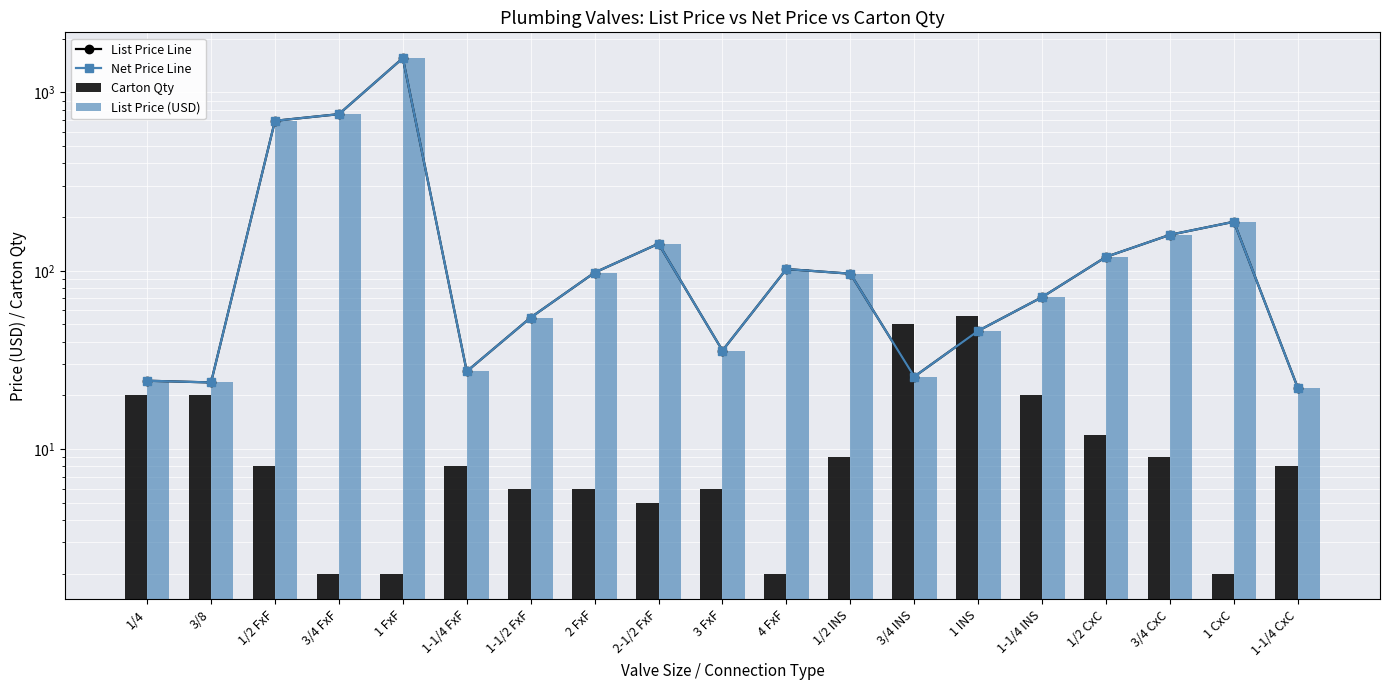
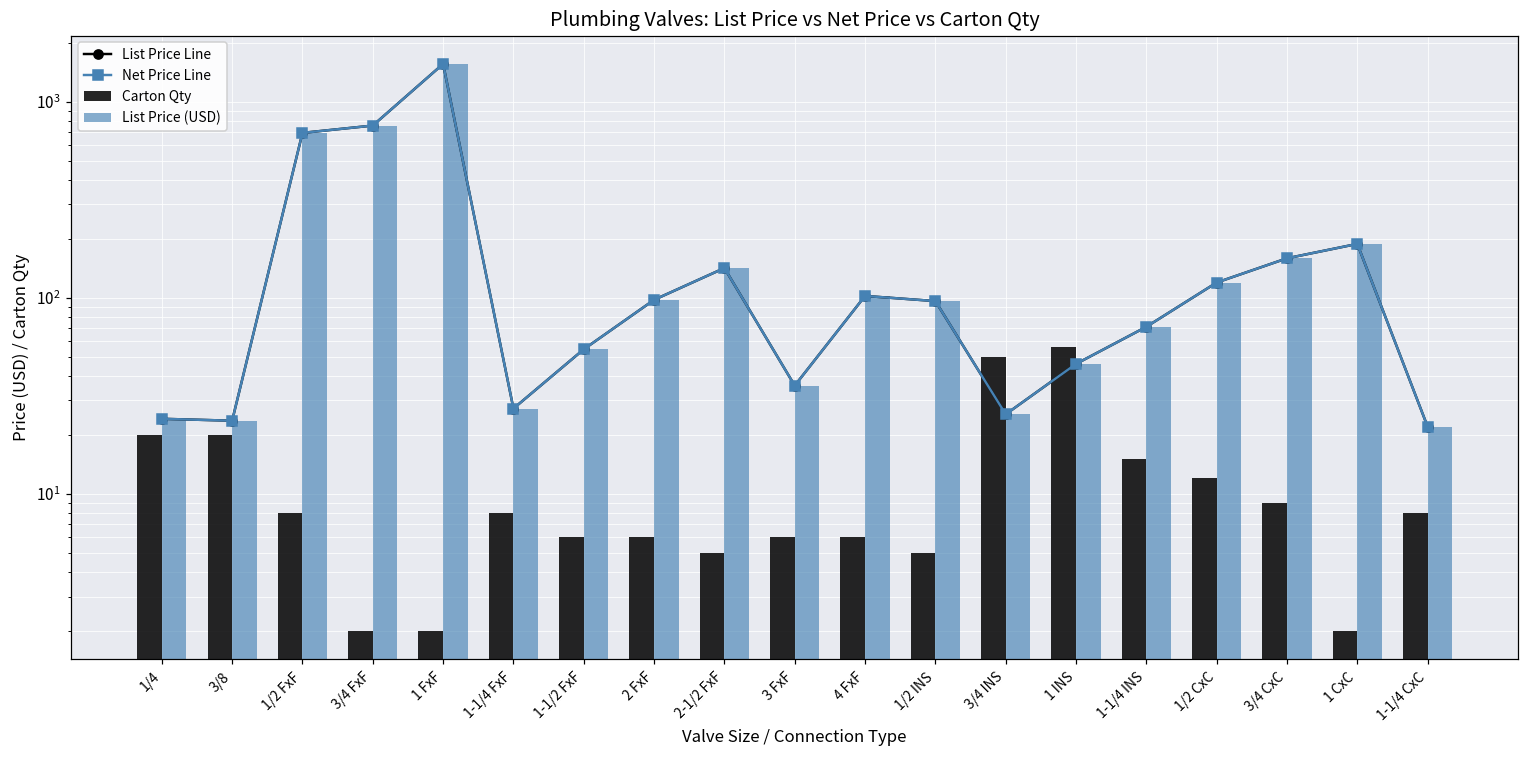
Carton Qty, 4 FxF: 2 -> 6
Carton Qty, 1/2 INS: 9 -> 5
Carton Qty, 1-1/4 INS: 20 -> 15
